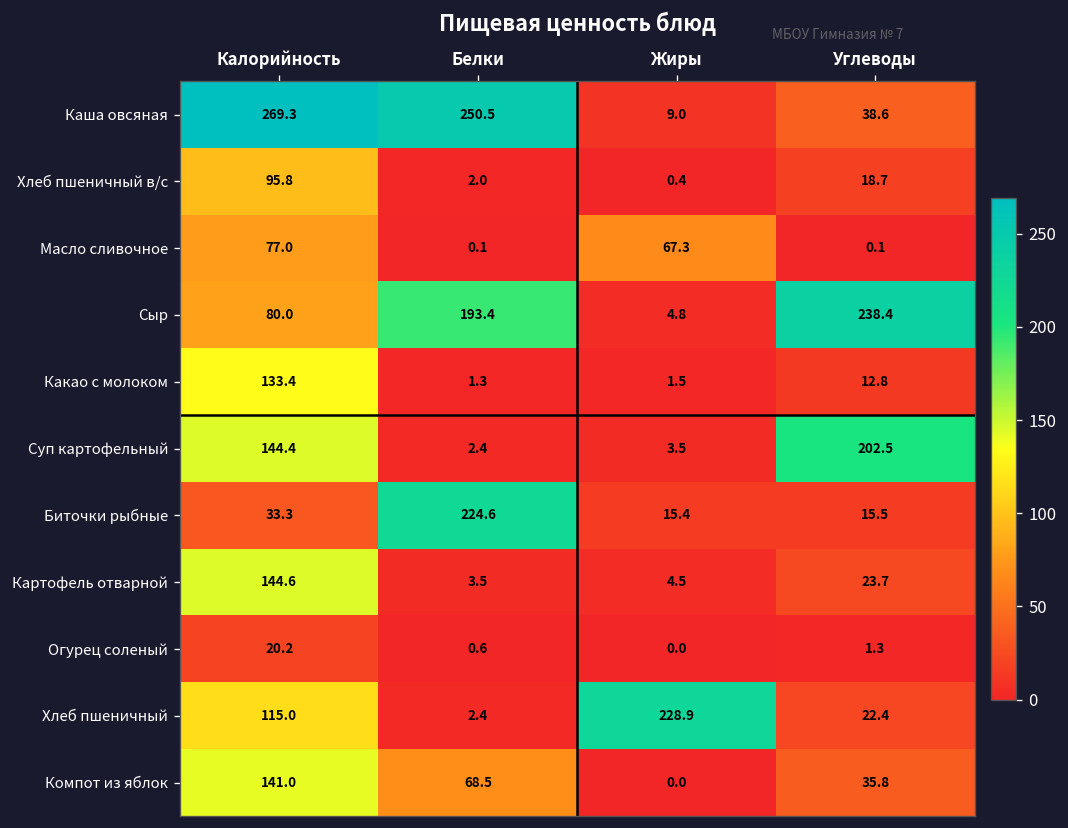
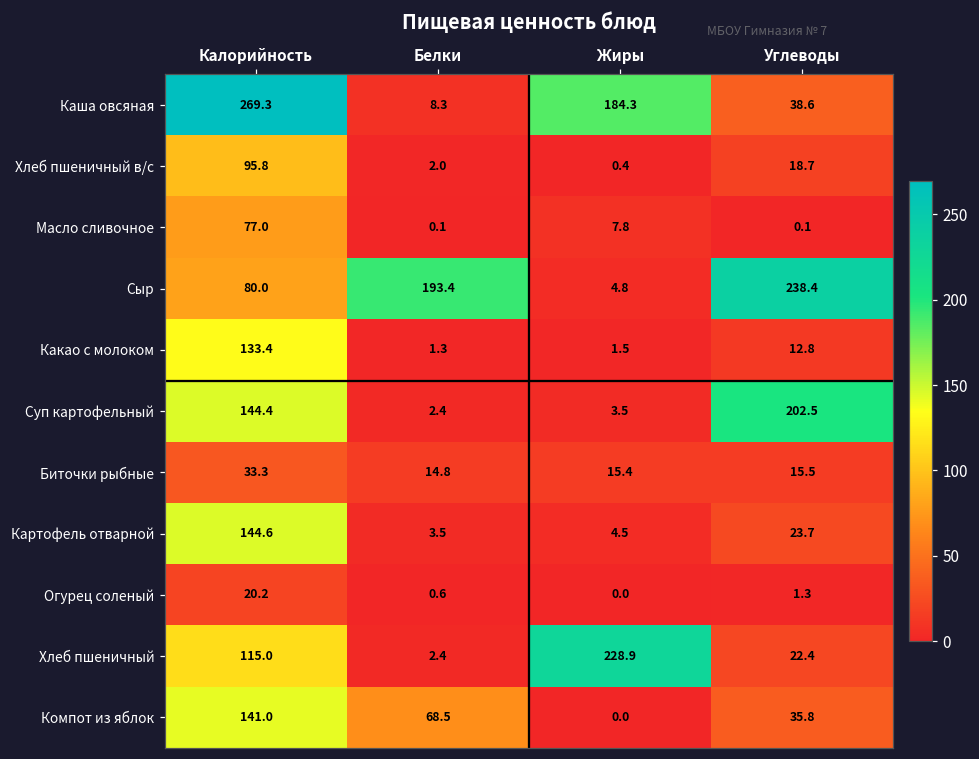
Каша овсяная, Белки: 250.5 -> 8.3
Каша овсяная, Жиры: 9.0 -> 184.3
Масло сливочное, Жиры: 67.3 -> 7.8
Биточки рыбные, Белки: 224.6 -> 14.8
